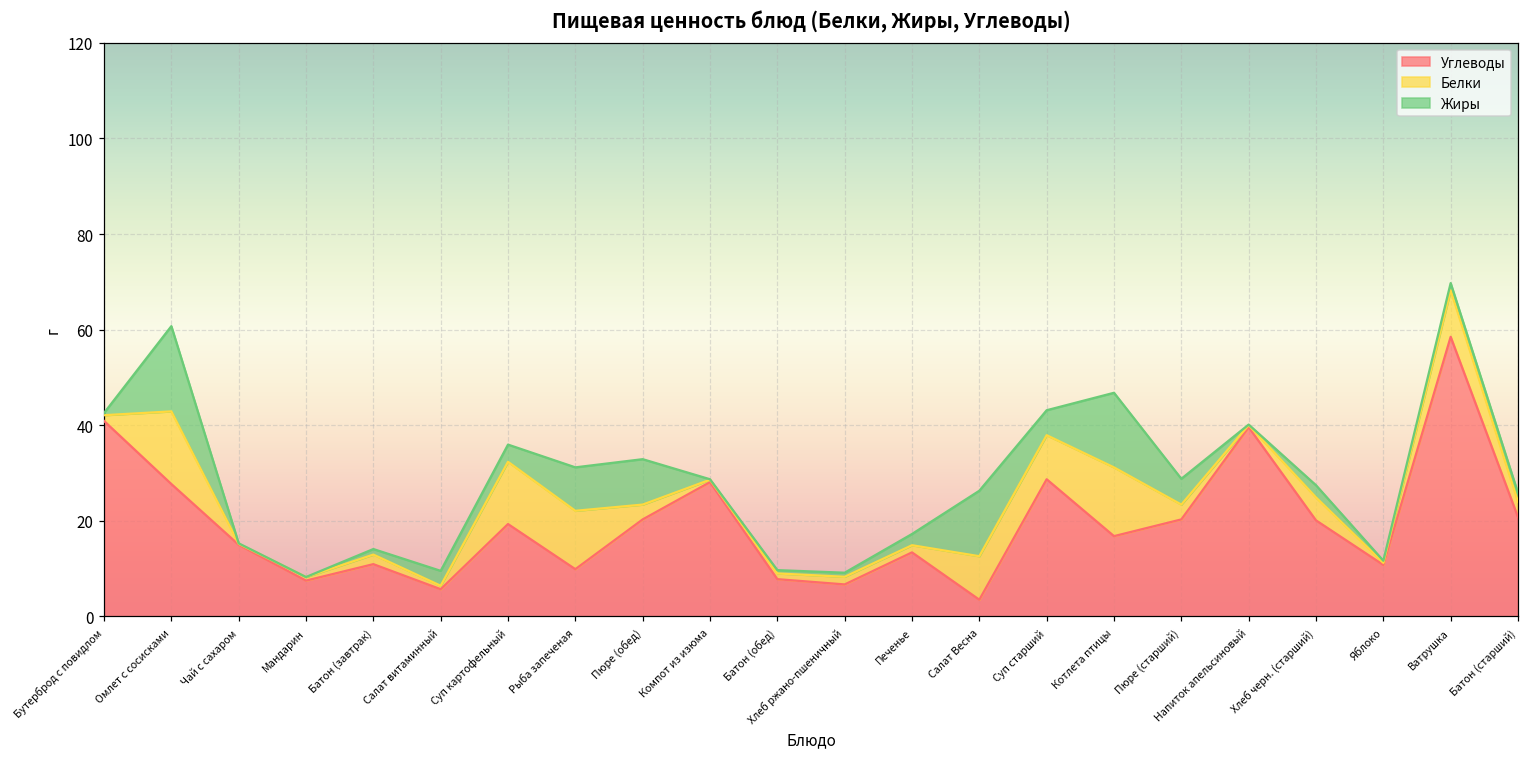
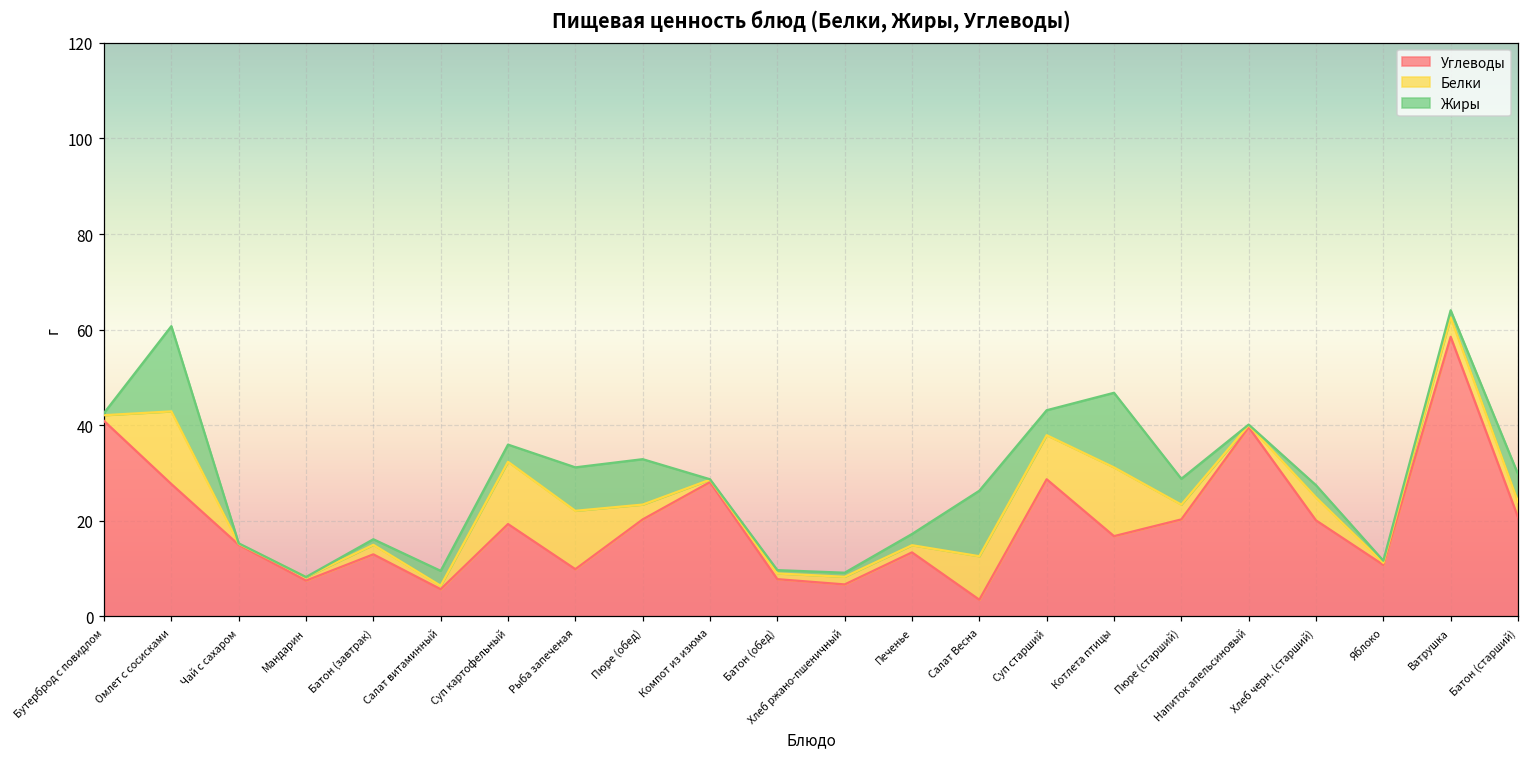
Углеводы, Батон (завтрак): 11 -> 13
Белки, Ватрушка: 10 -> 4
Жиры, Батон (старший): 2 -> 6
